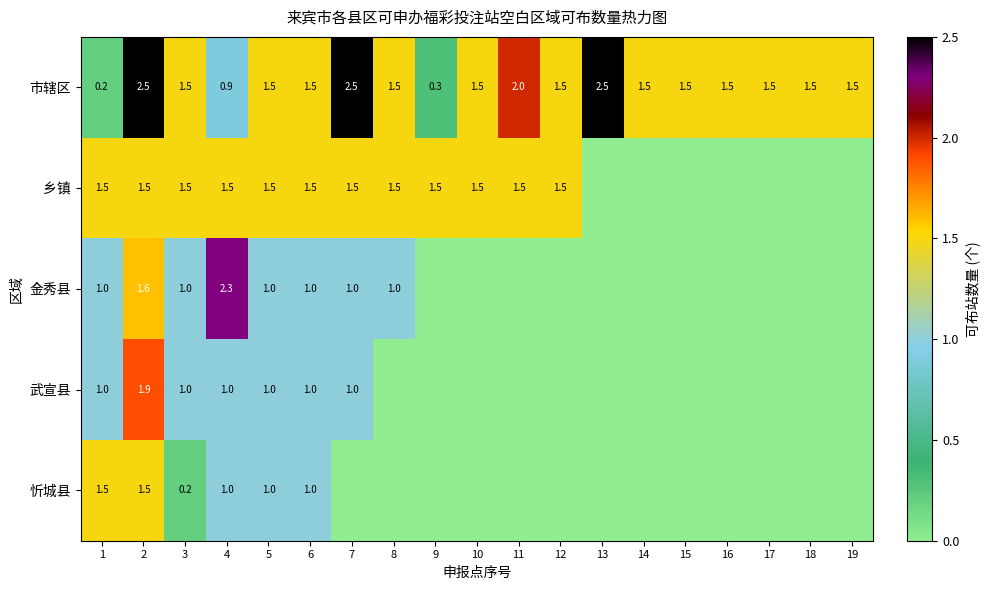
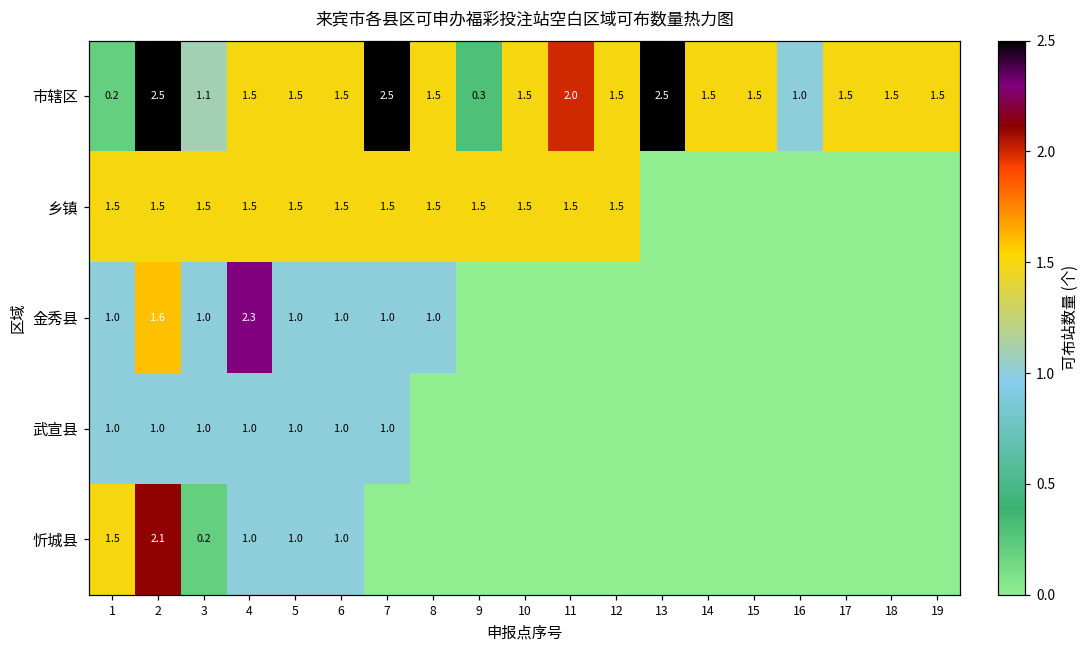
市辖区, 3: 1.5 -> 1.1
市辖区, 4: 0.9 -> 1.5
市辖区, 16: 1.5 -> 1.0
武宣县, 2: 1.9 -> 1.0
忻城县, 2: 1.5 -> 2.1
